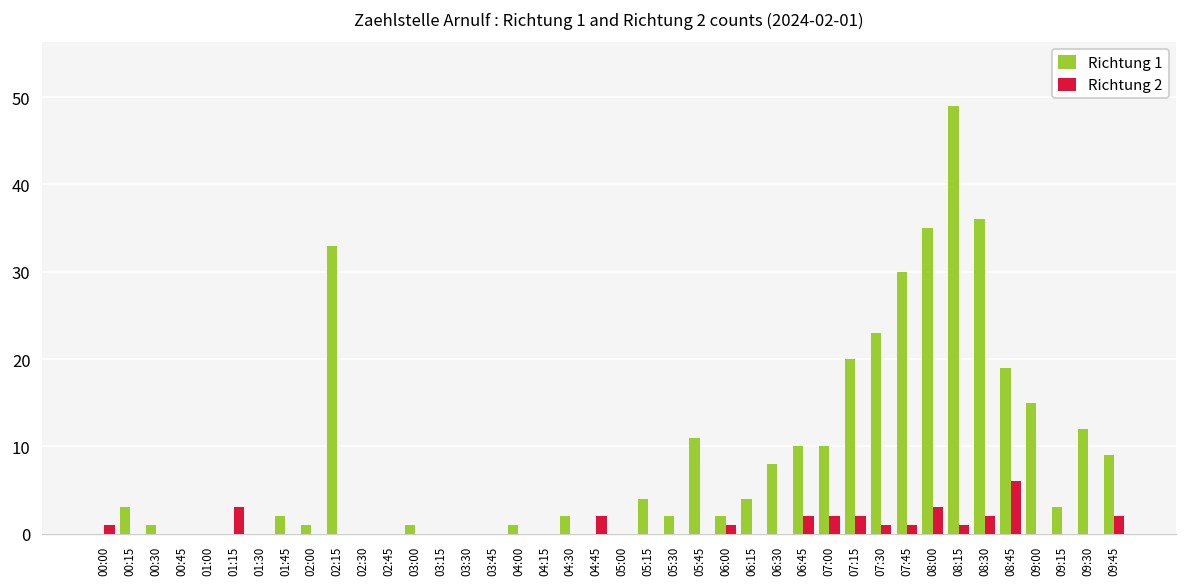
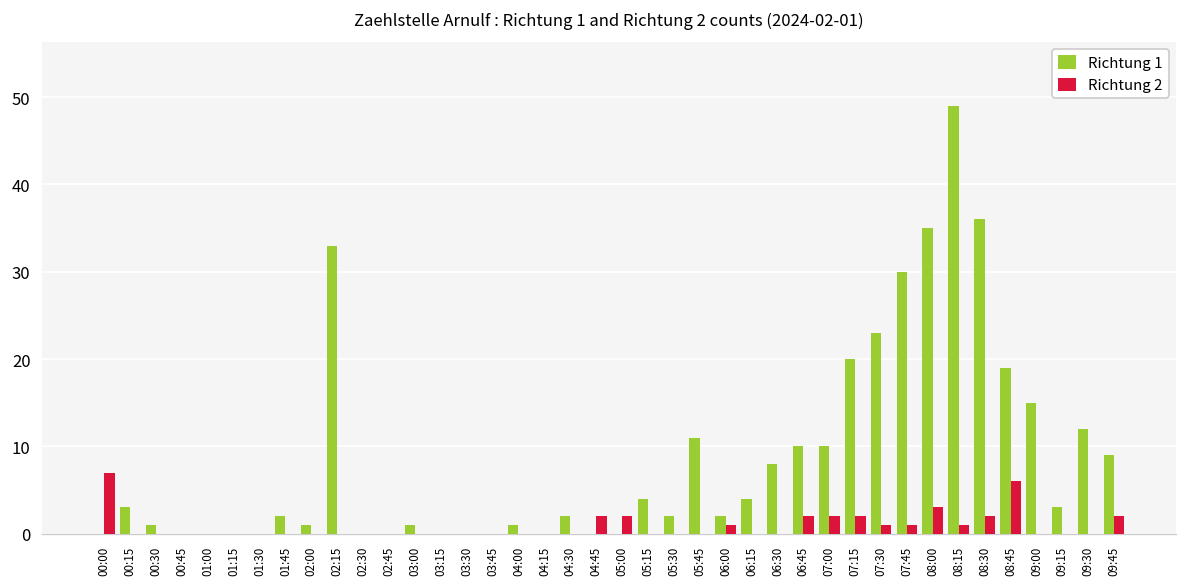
Richtung 2, 00:00: 1 -> 7
Richtung 2, 01:15: 3 -> 0
Richtung 2, 05:00: 0 -> 2
